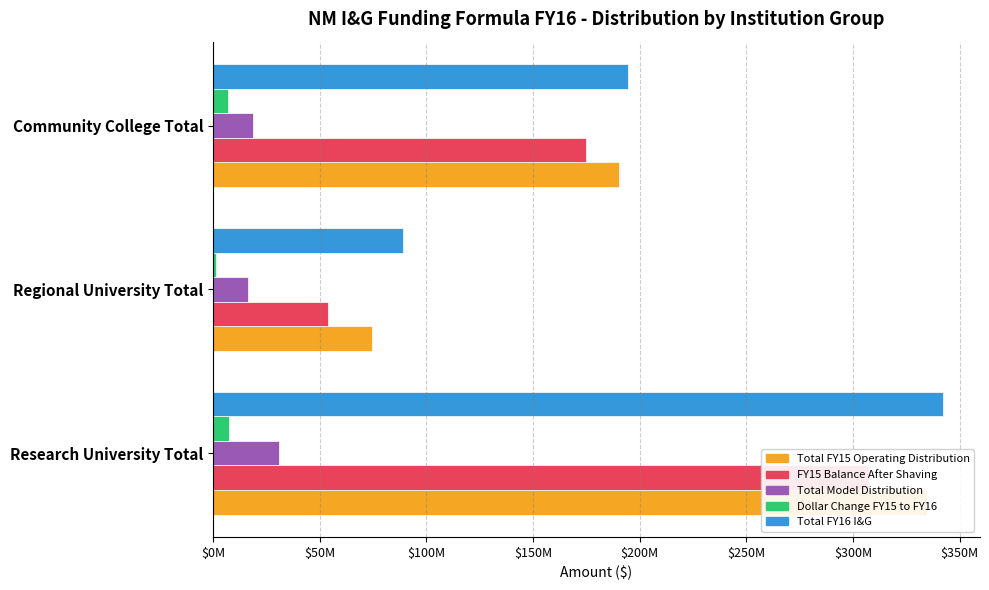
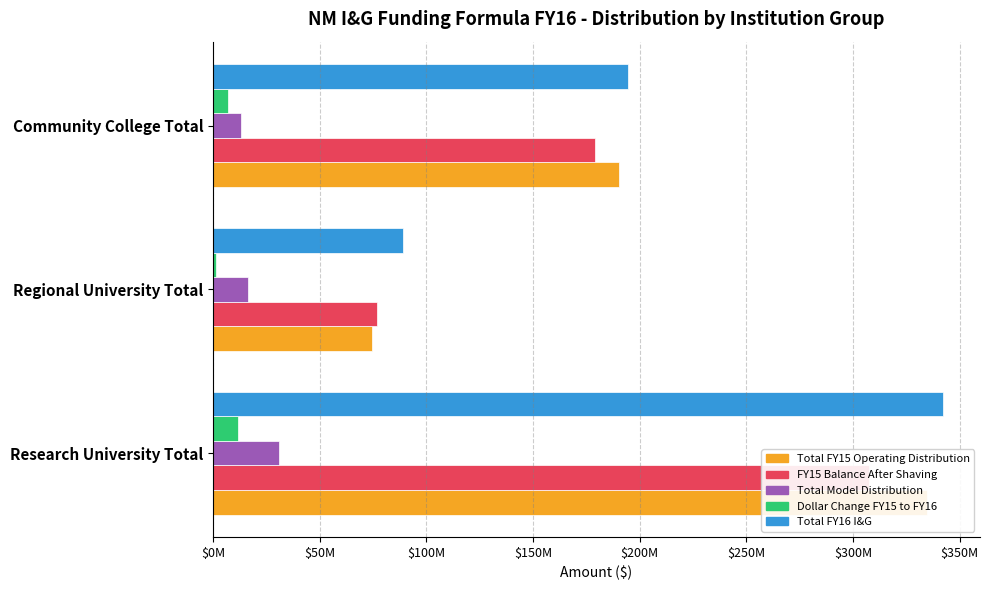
Total Model Distribution, Community College Total: $19000000 -> $13000000
FY15 Balance After Shaving, Community College Total: $175000000 -> $179000000
FY15 Balance After Shaving, Regional University Total: $54000000 -> $77000000
Dollar Change FY15 to FY16, Research University Total: $8000000 -> $12000000
